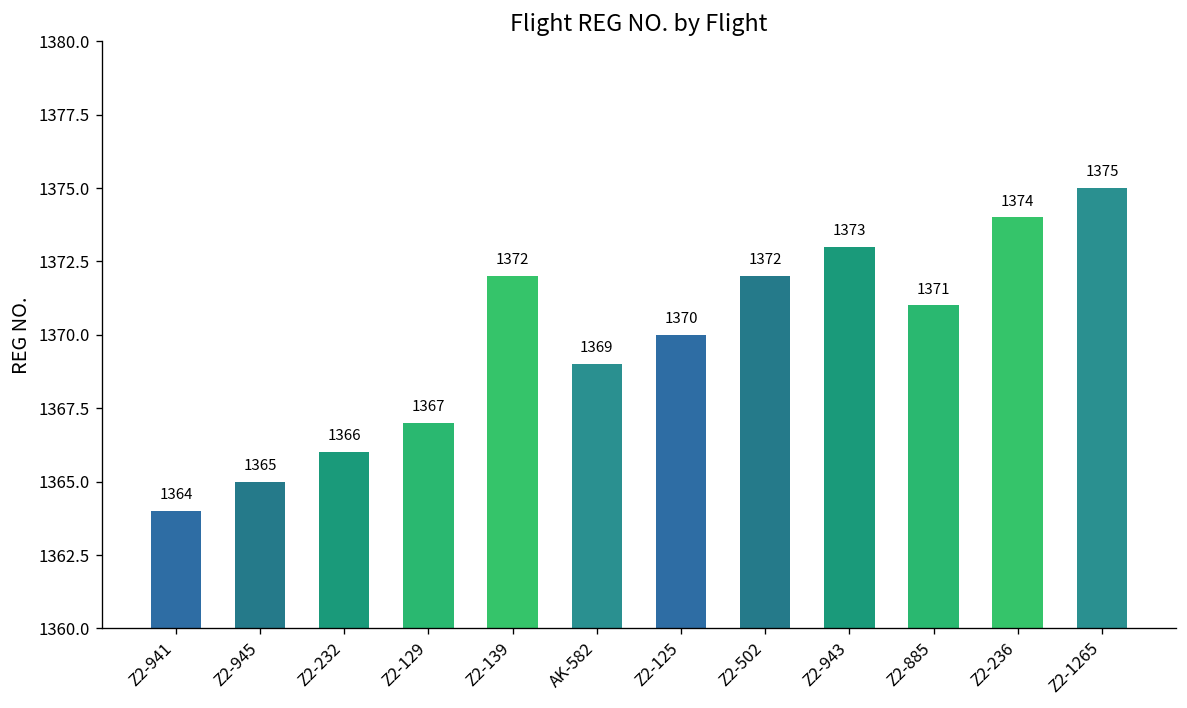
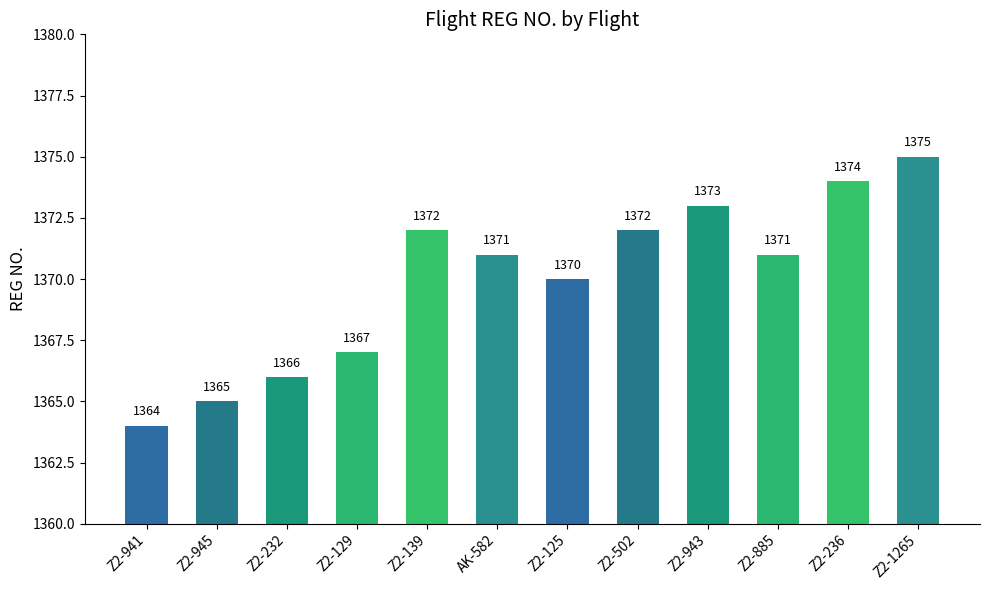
AK-582: 1369 -> 1371
